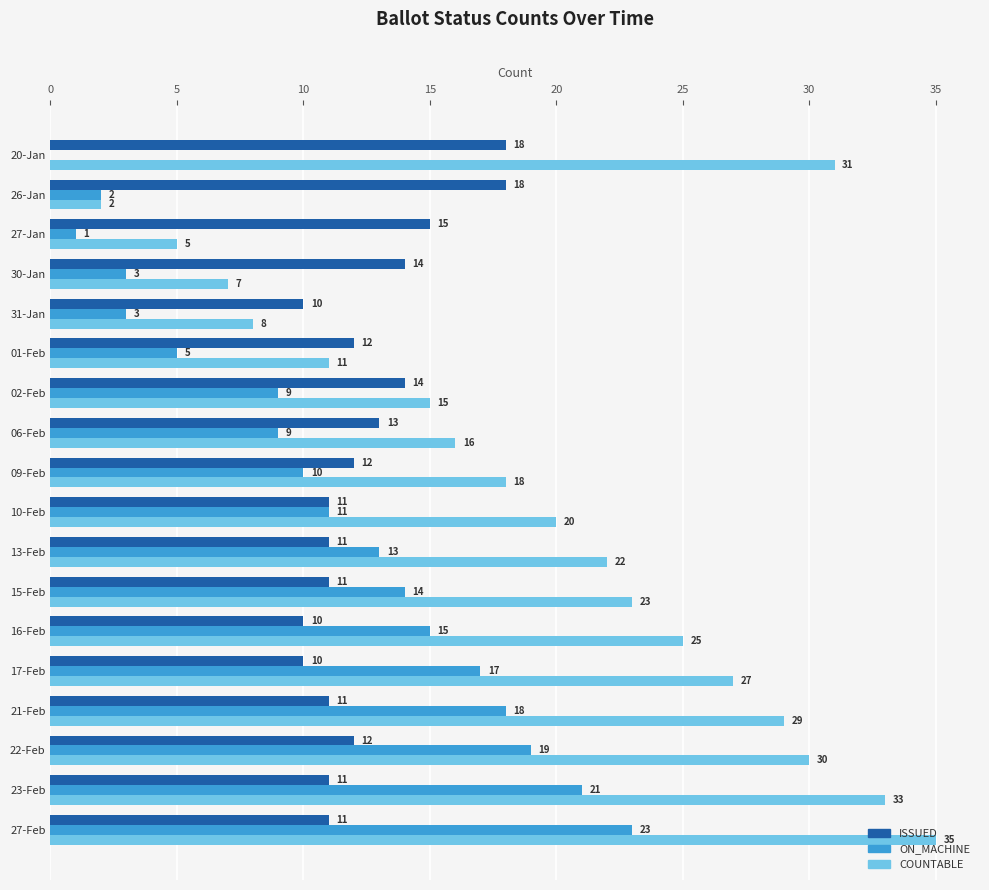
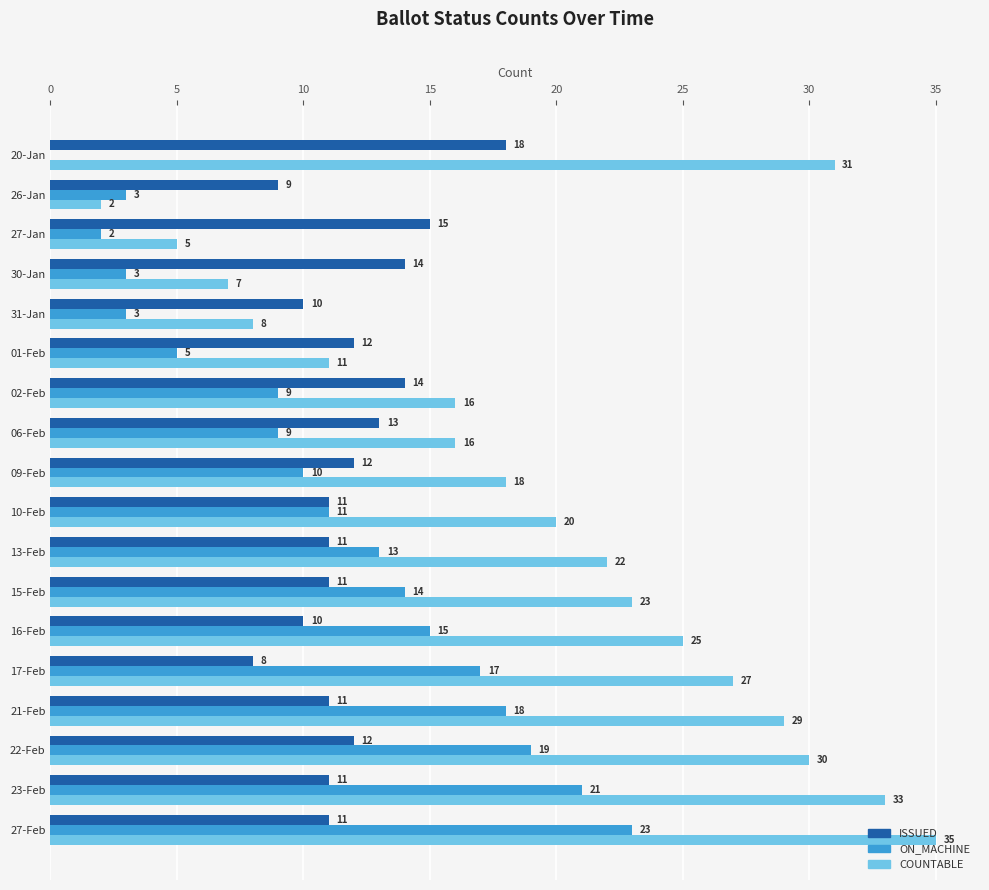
ISSUED, 26-Jan: 18 -> 9
ON_MACHINE, 26-Jan: 2 -> 3
ON_MACHINE, 27-Jan: 1 -> 2
COUNTABLE, 02-Feb: 15 -> 16
ISSUED, 17-Feb: 10 -> 8
